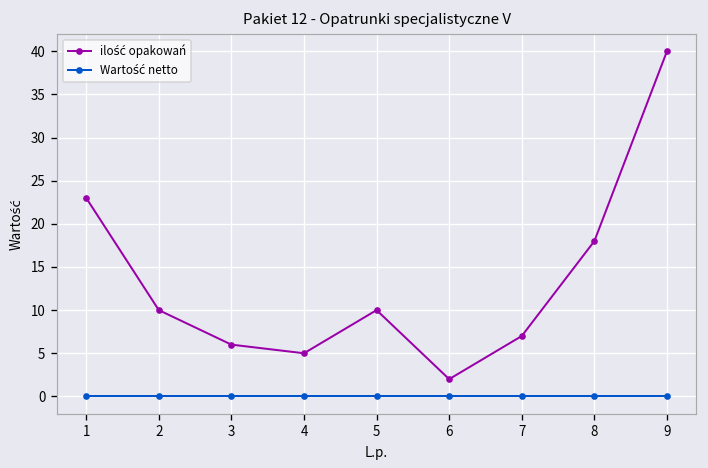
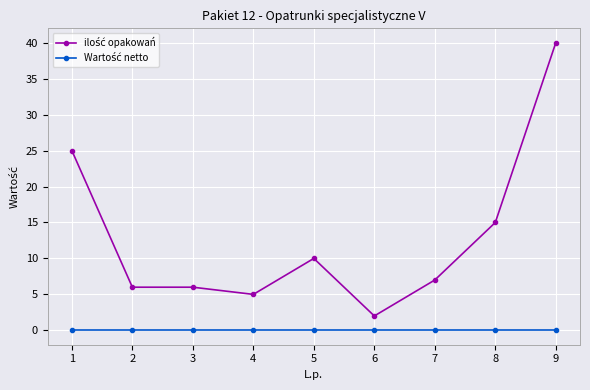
ilość opakowań, 1: 23 -> 25
ilość opakowań, 2: 10 -> 6
ilość opakowań, 8: 18 -> 15
